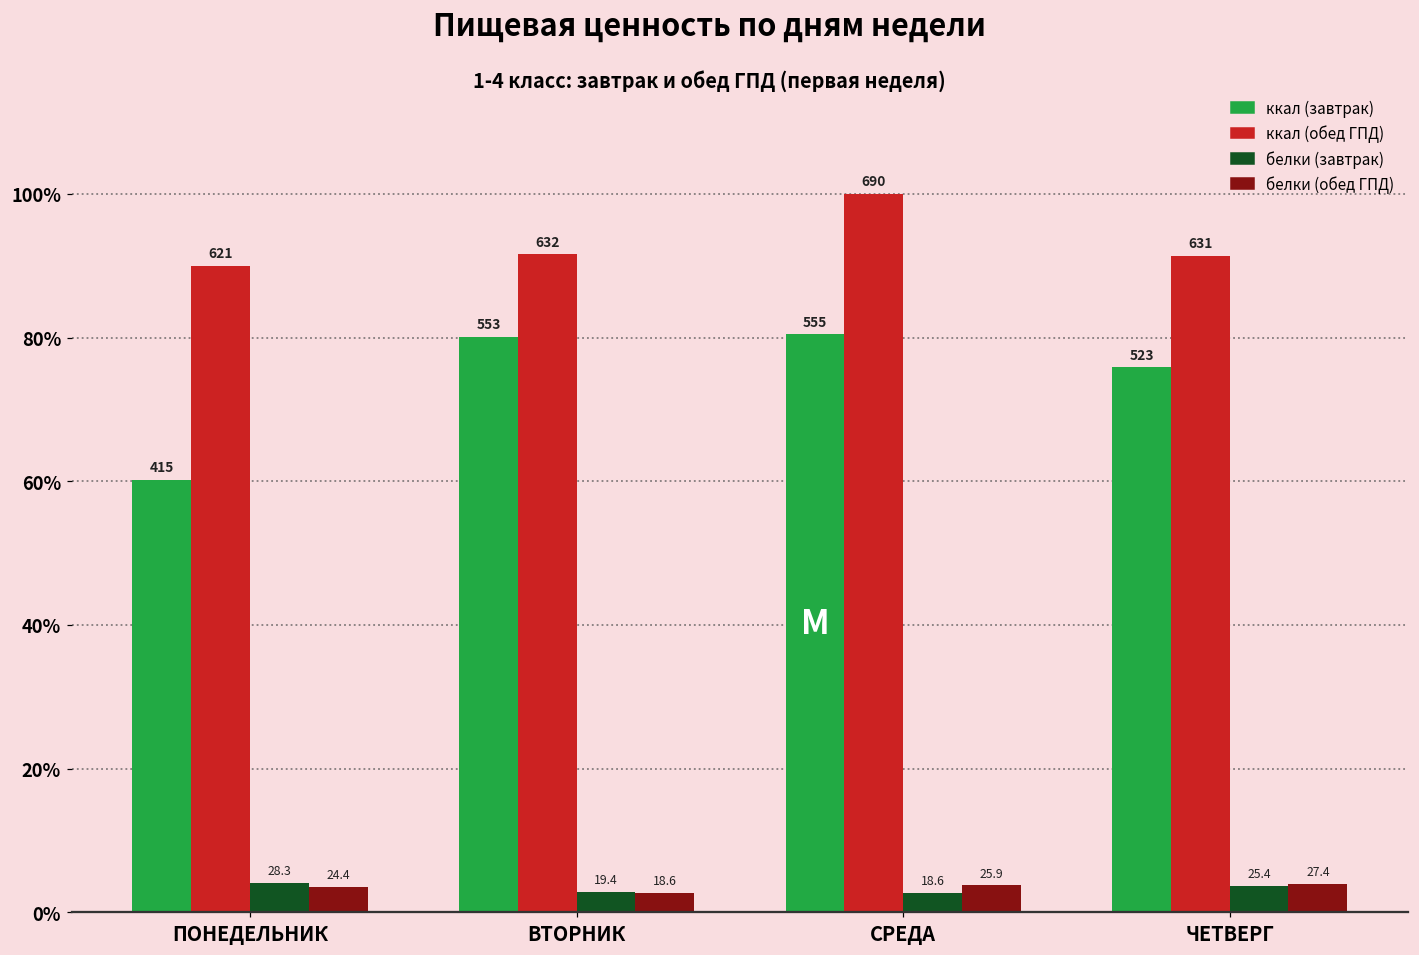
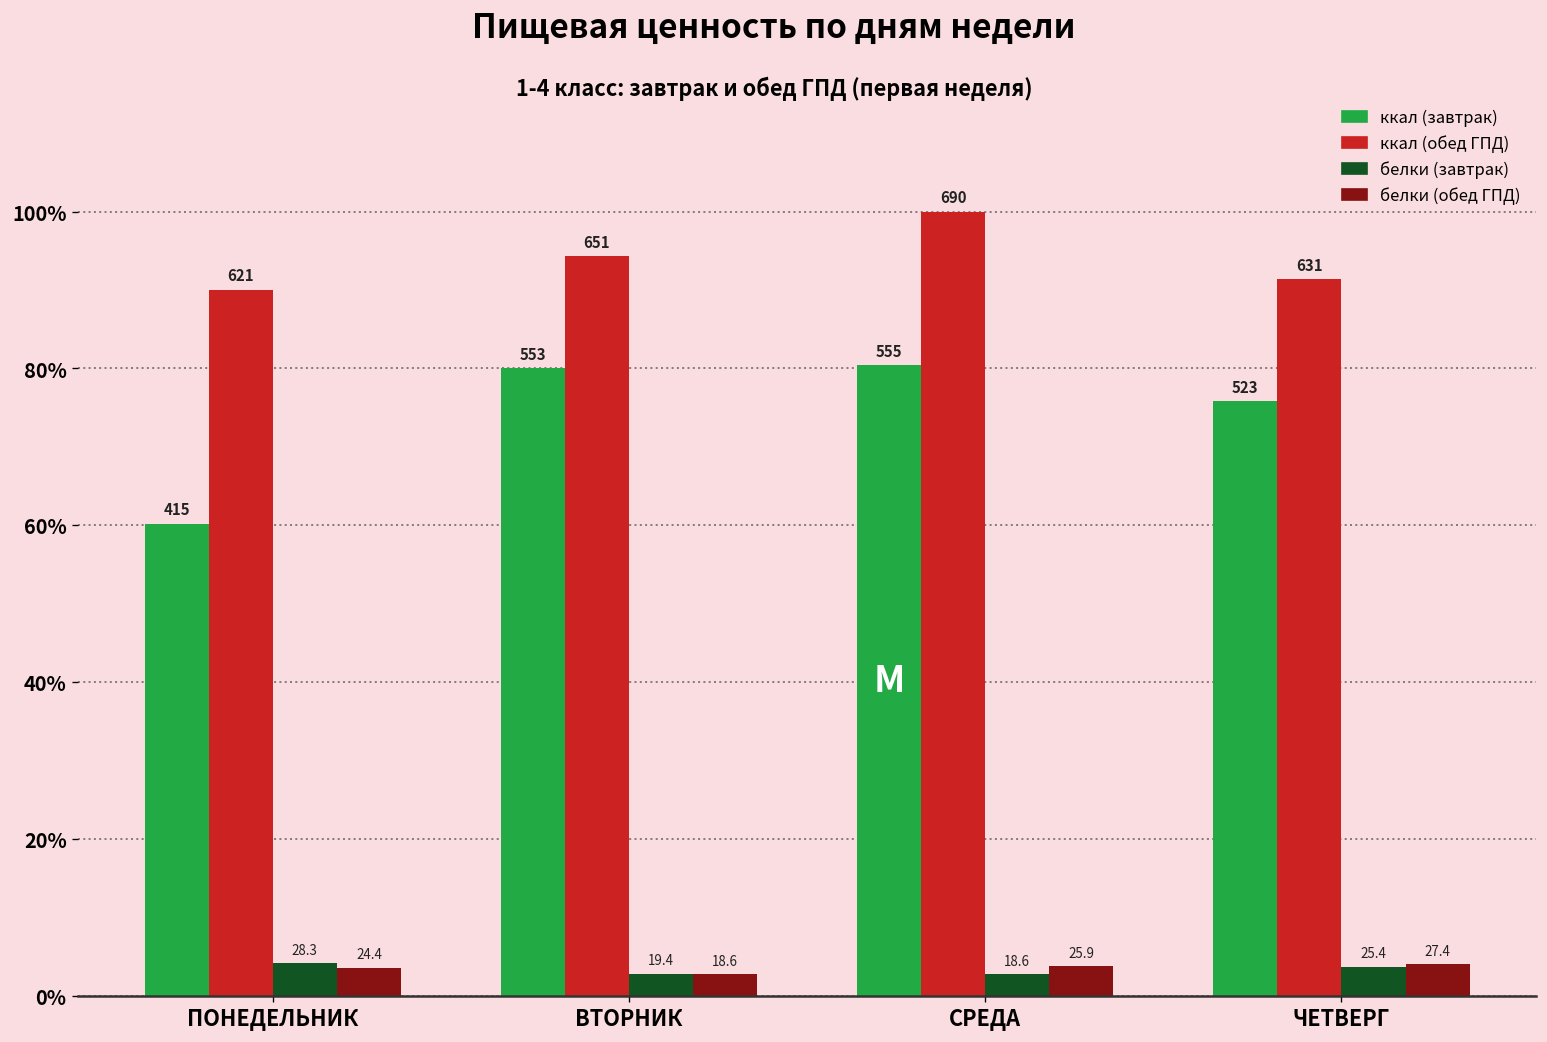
ккал (обед ГПД), ВТОРНИК: 632 -> 651
